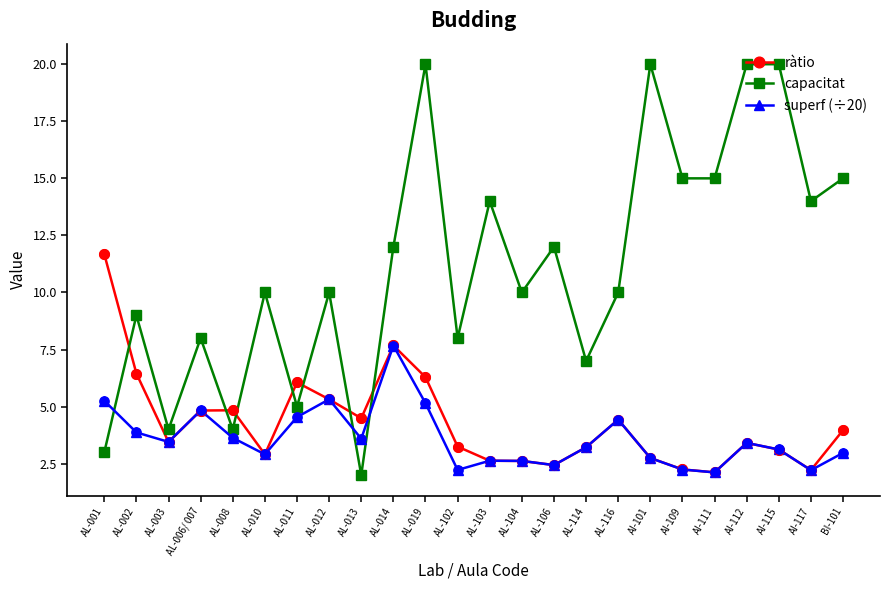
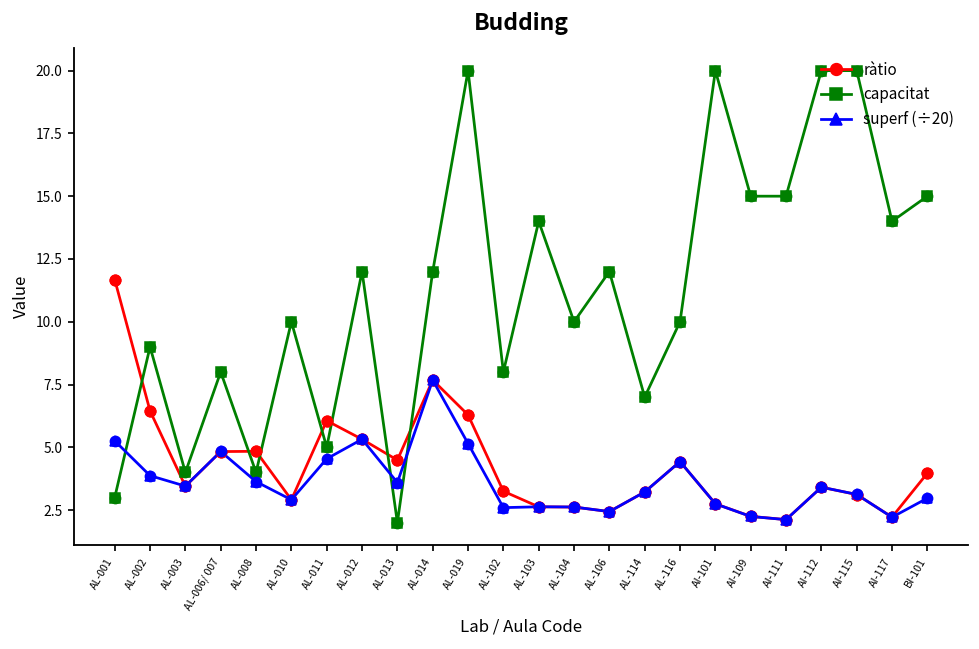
capacitat, AL-012: 10 -> 12
superf (÷20), AL-102: 2.2 -> 2.6
